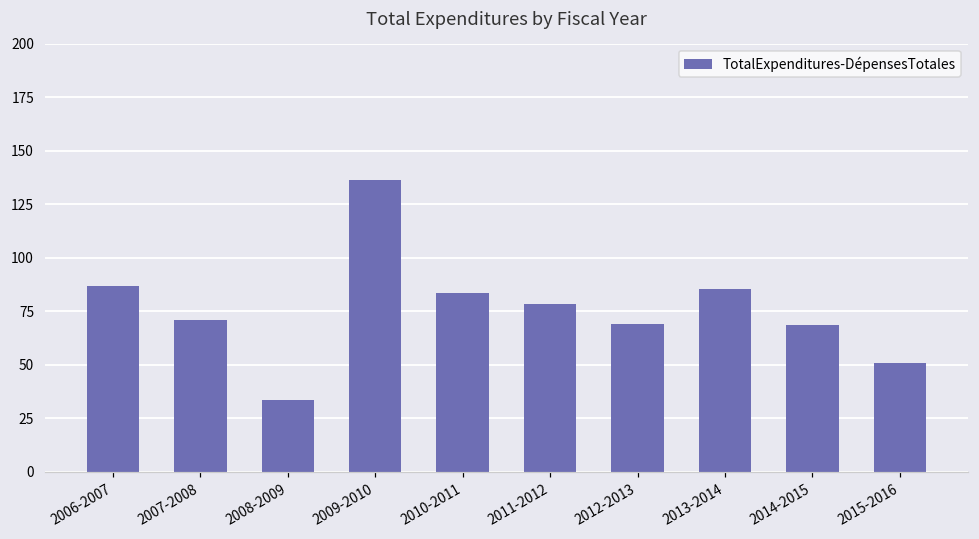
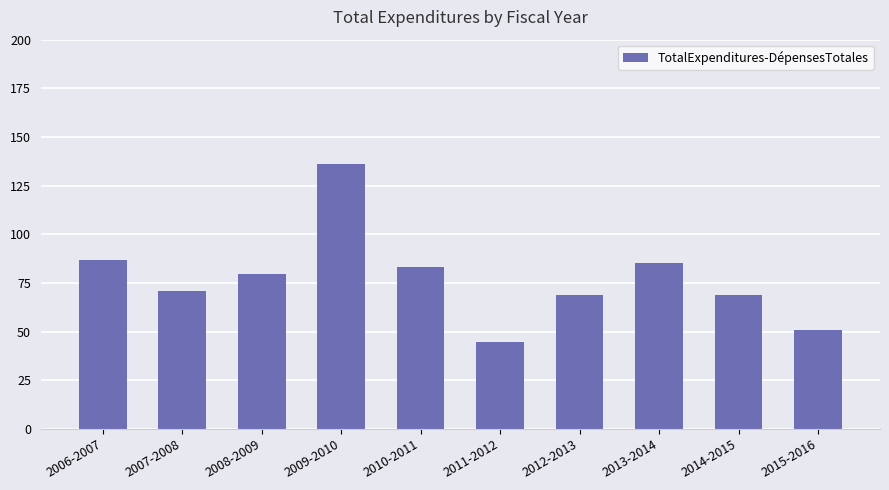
2008-2009: 34 -> 80
2011-2012: 79 -> 44
